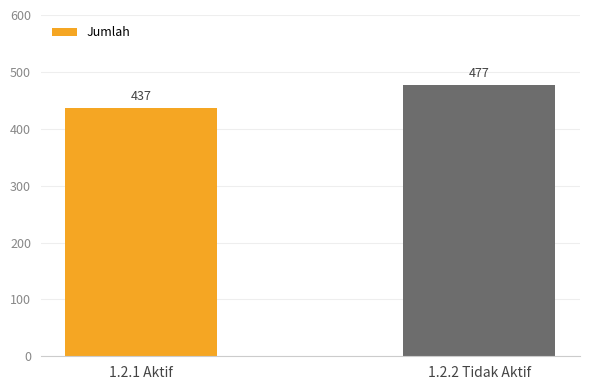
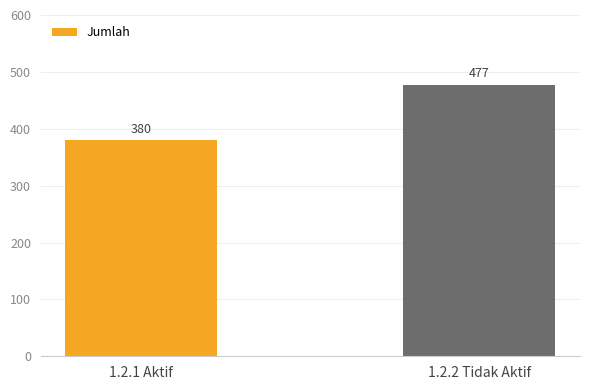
1.2.1 Aktif: 437 -> 380
